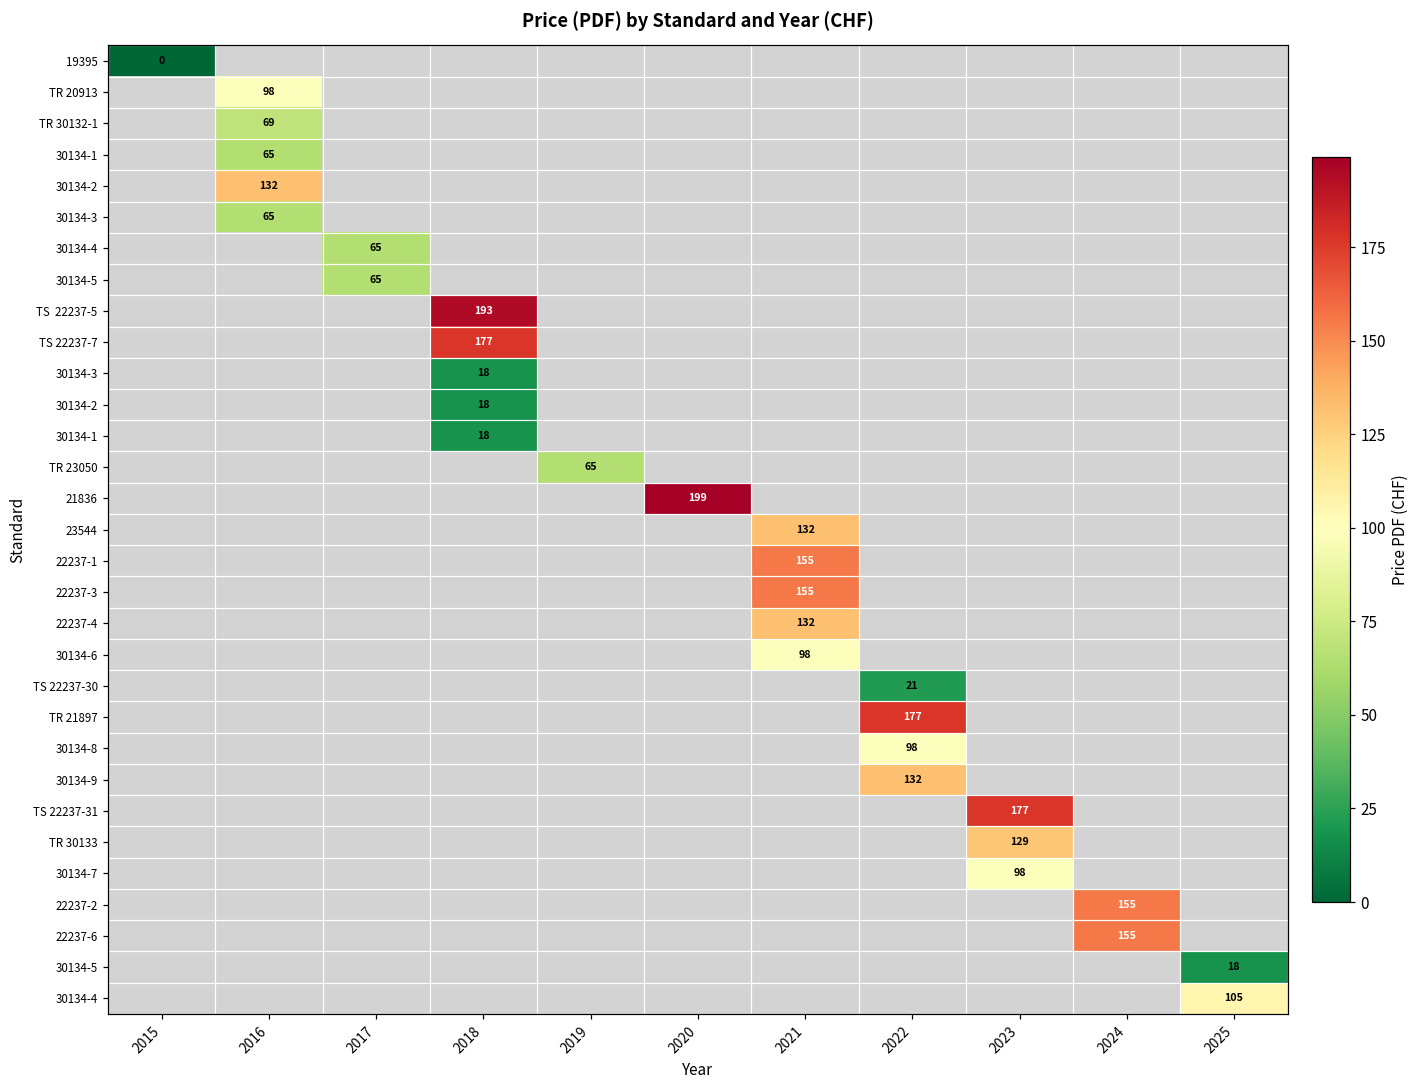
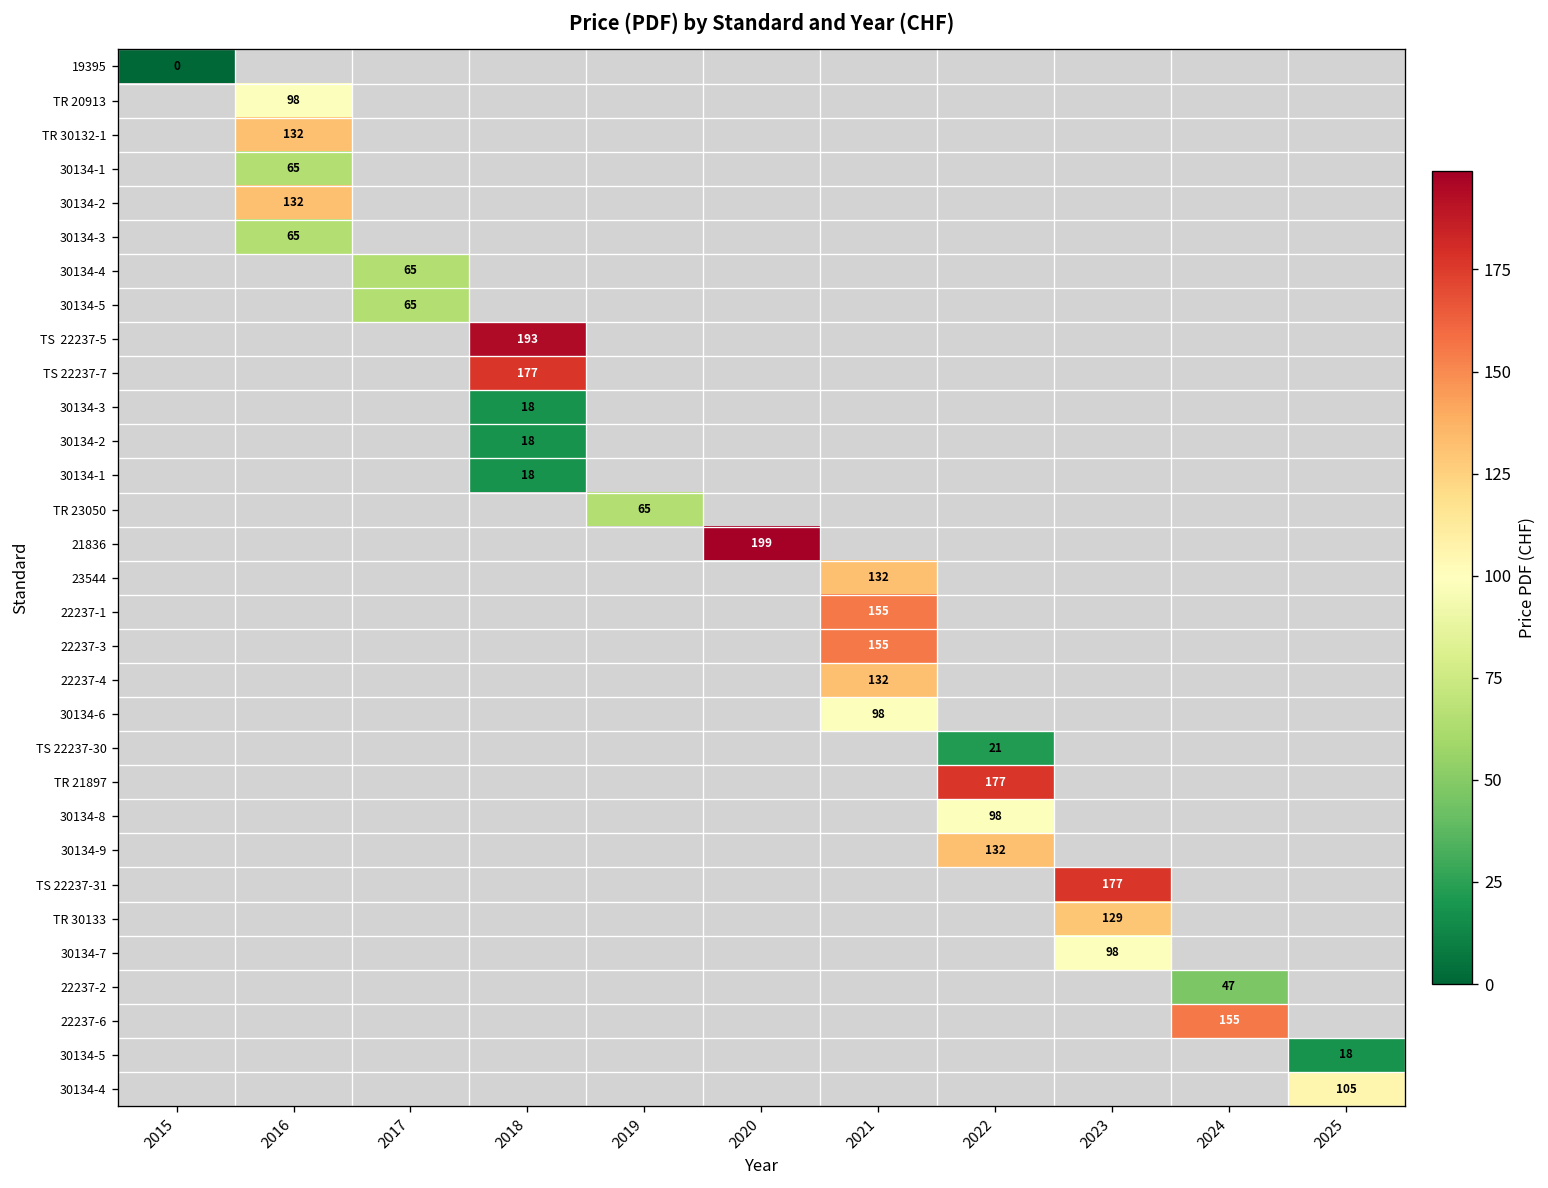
TR 30132-1, 2016: 69 -> 132
22237-2, 2024: 155 -> 47
